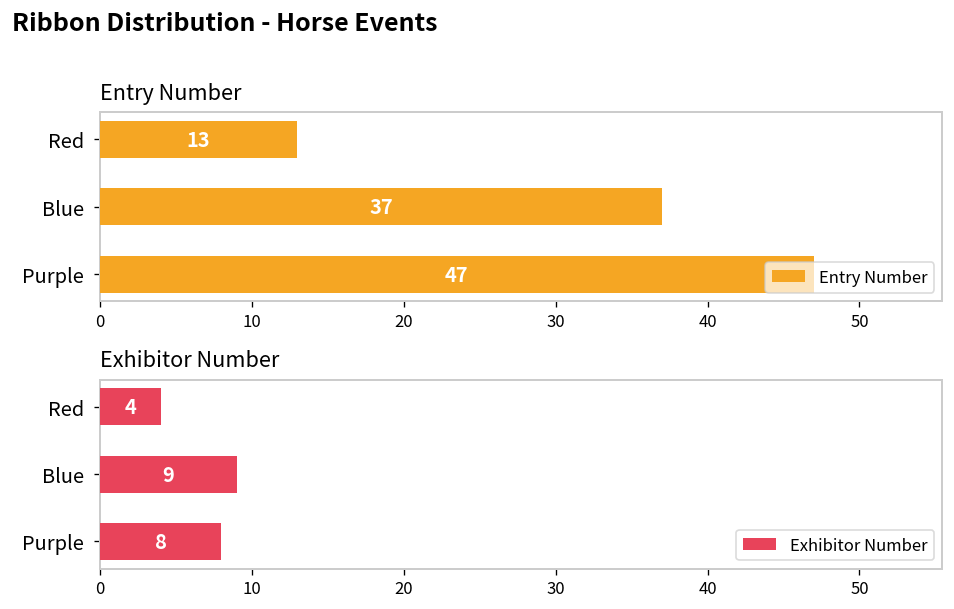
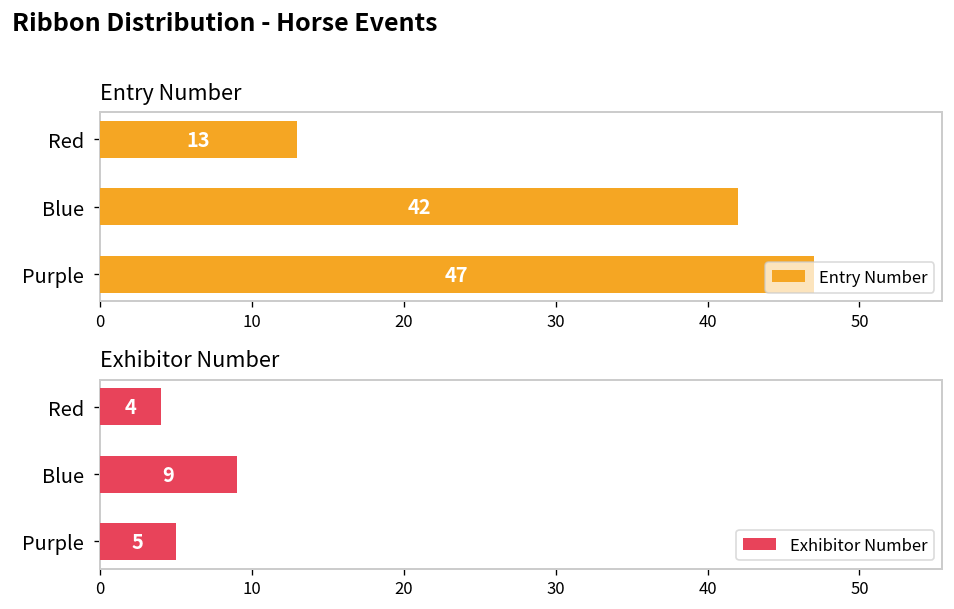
Entry Number, Blue: 37 -> 42
Exhibitor Number, Purple: 8 -> 5
